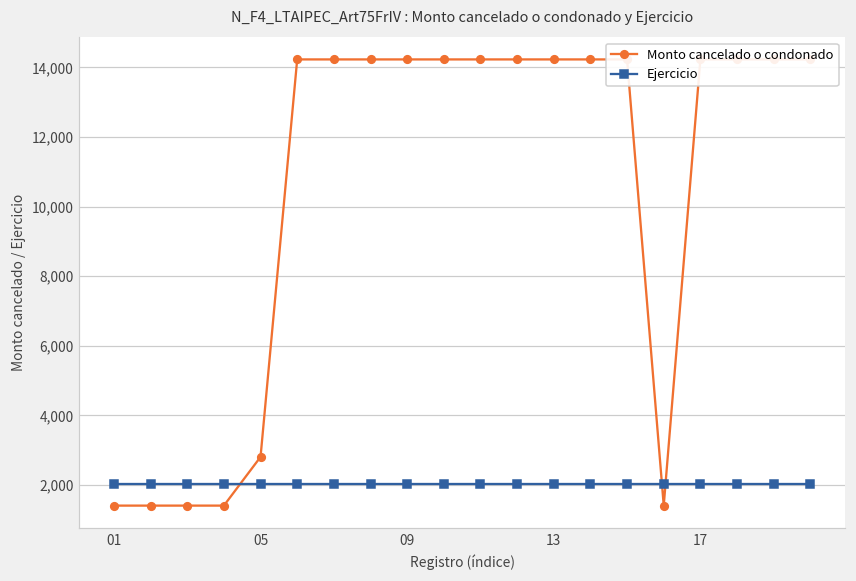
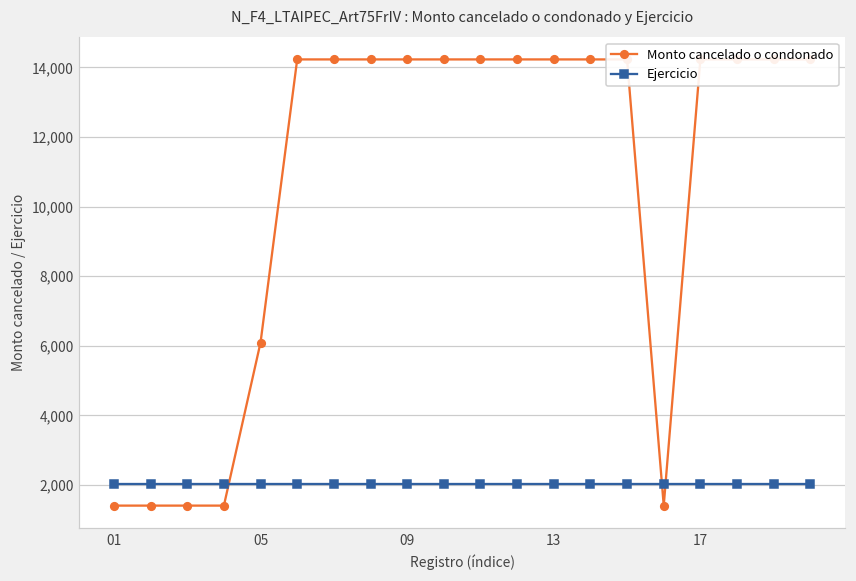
Monto cancelado o condonado, 05: 2,800 -> 6,100
